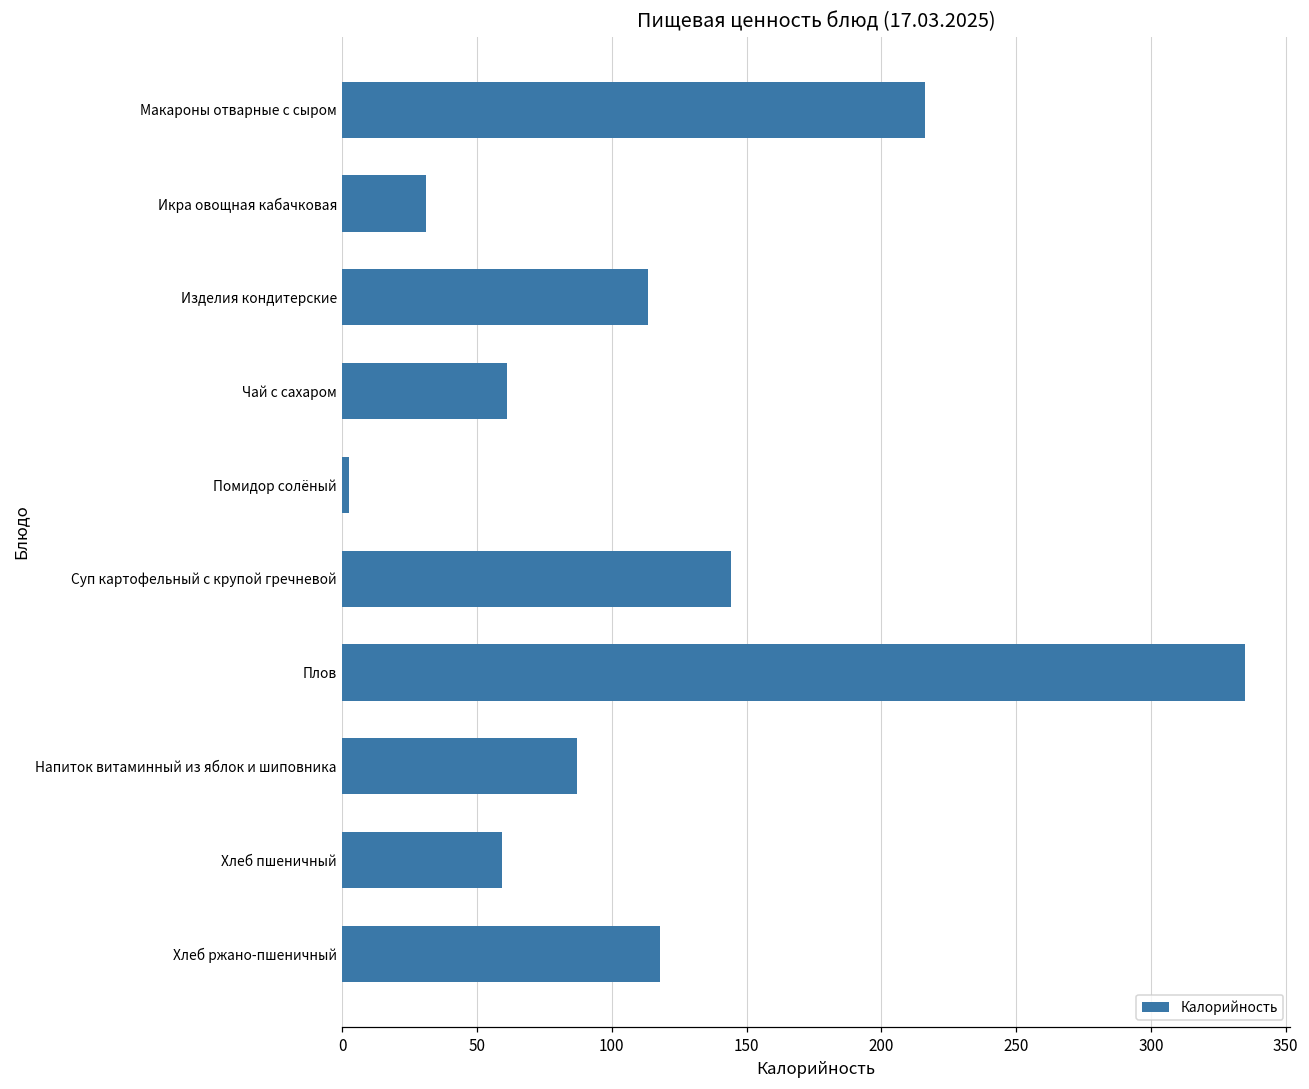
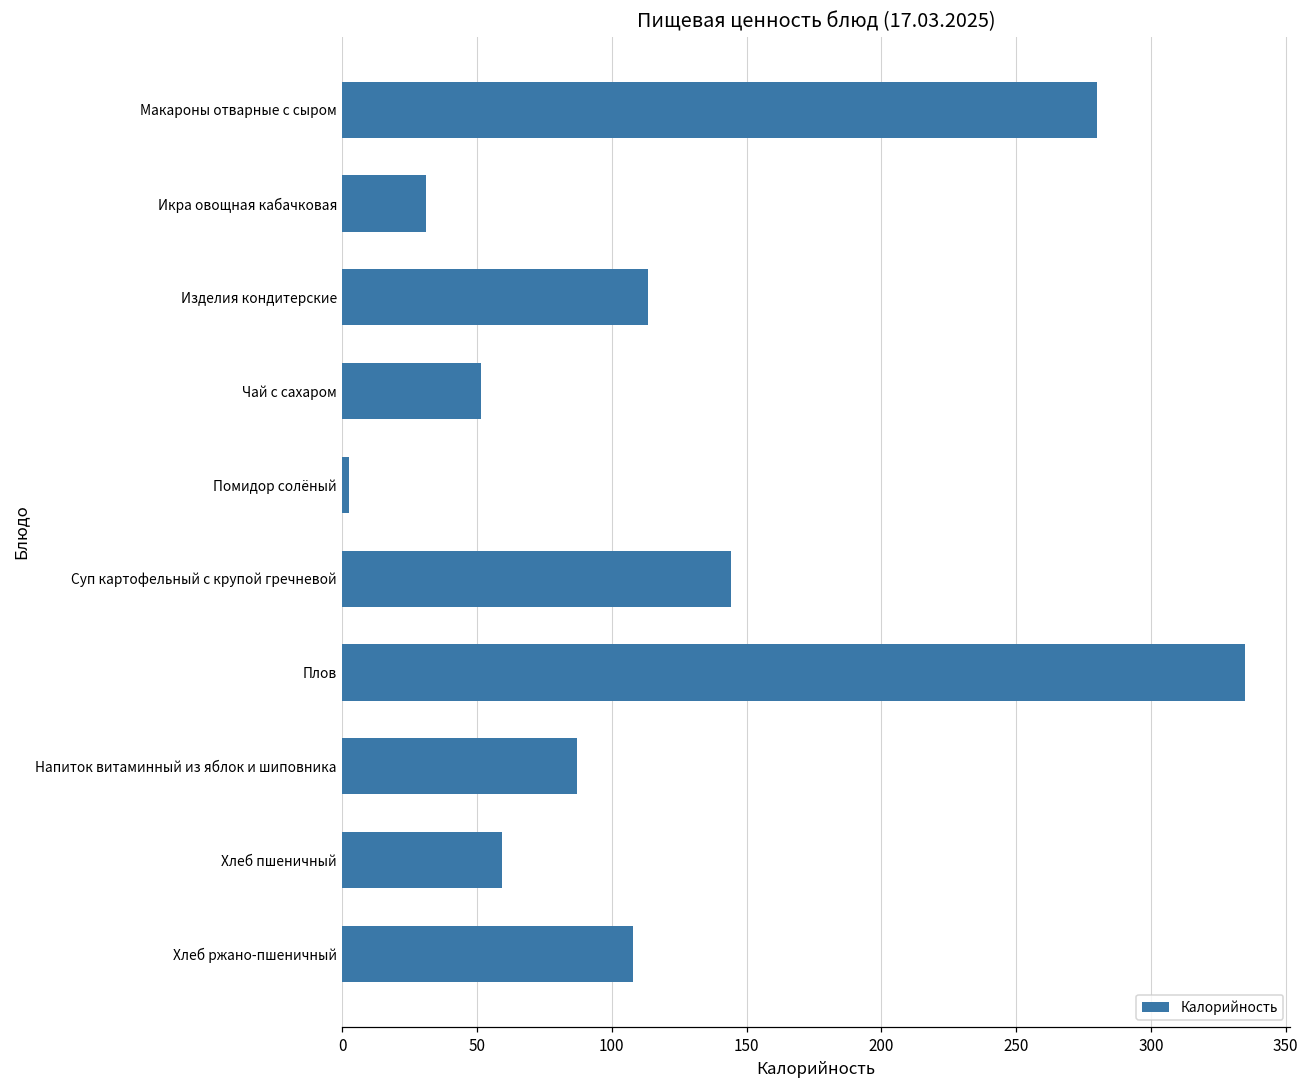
Макароны отварные с сыром: 216 -> 280
Чай с сахаром: 61 -> 51
Хлеб ржано-пшеничный: 118 -> 108
